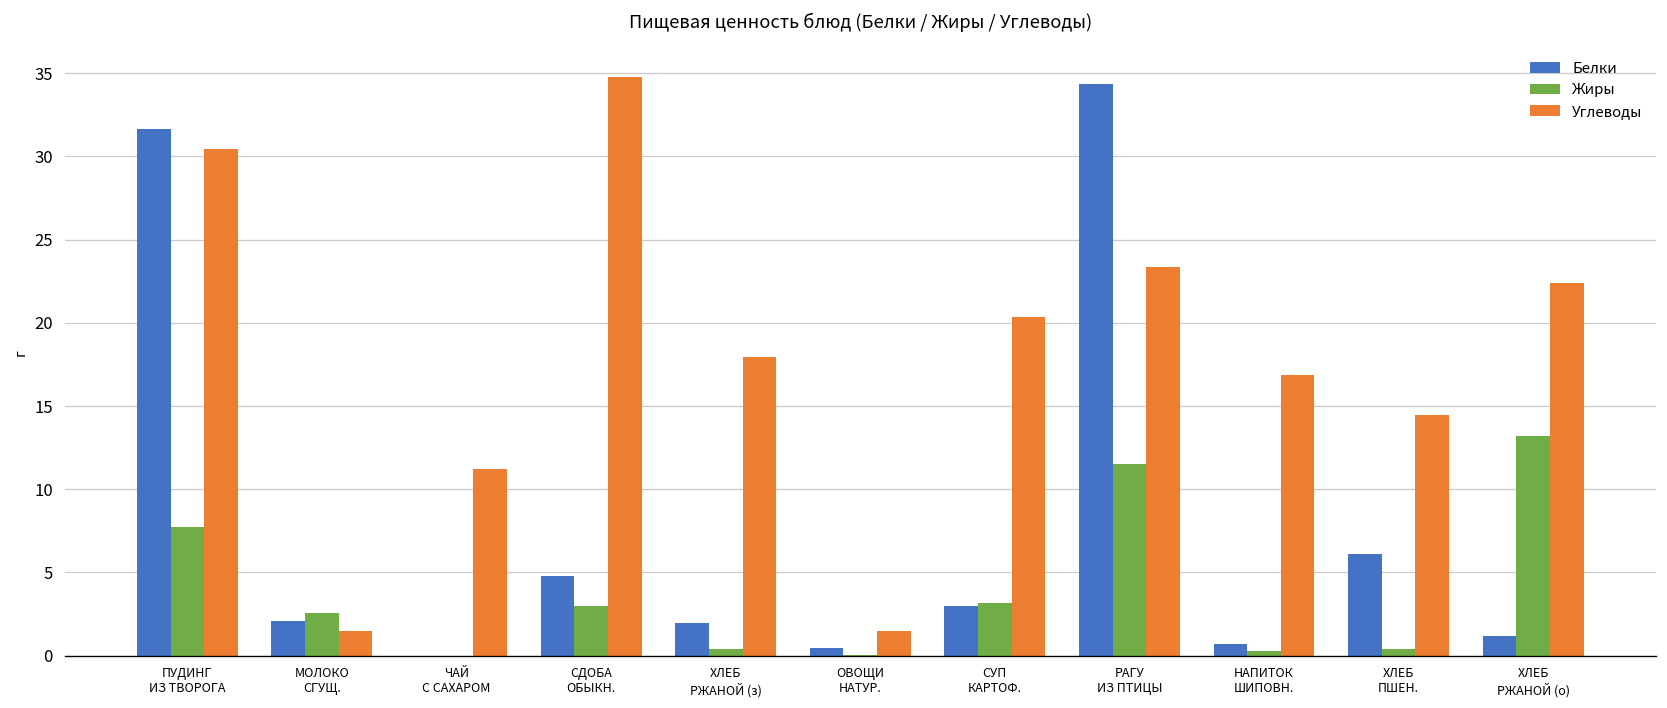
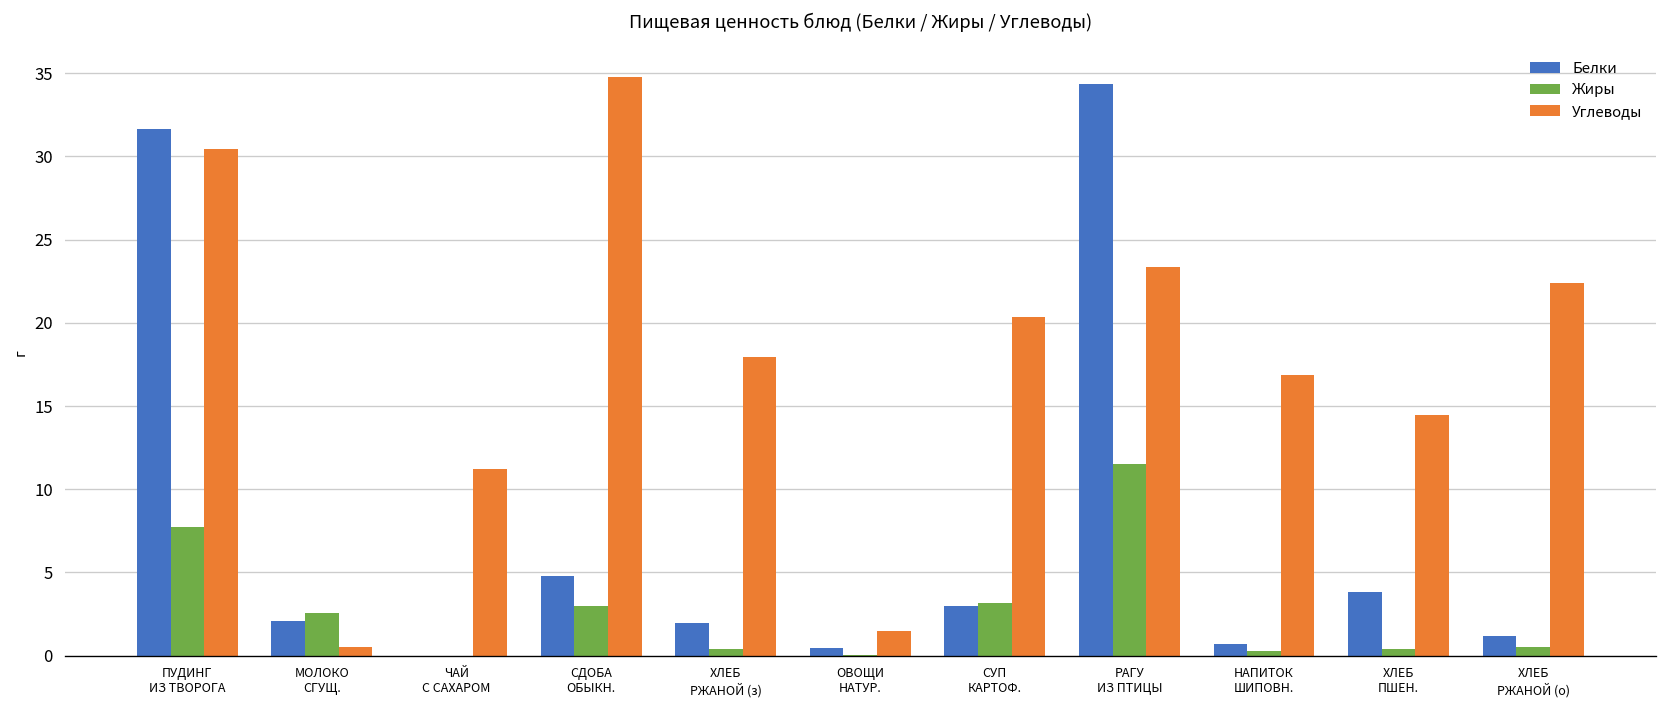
Углеводы, МОЛОКО СГУЩ.: 1.5 -> 0.5
Белки, ХЛЕБ ПШЕН.: 6.1 -> 3.8
Жиры, ХЛЕБ РЖАНОЙ (о): 13.2 -> 0.5
